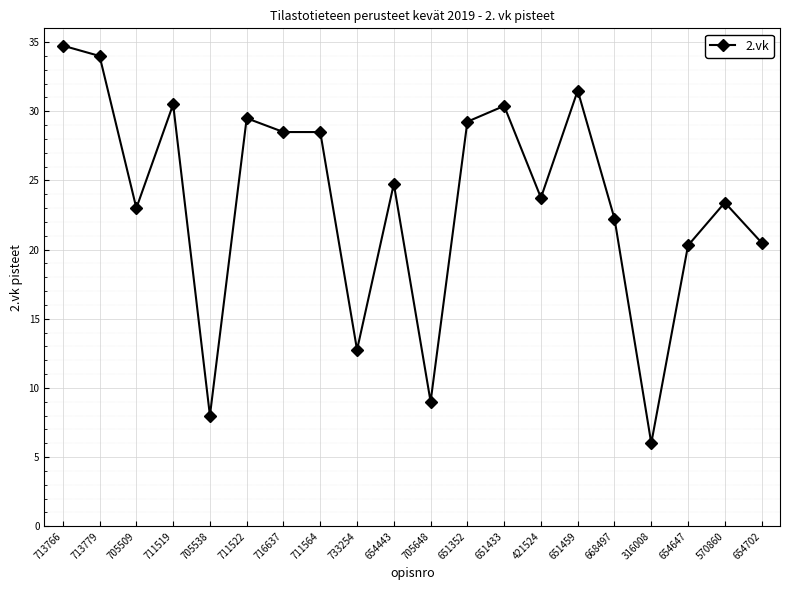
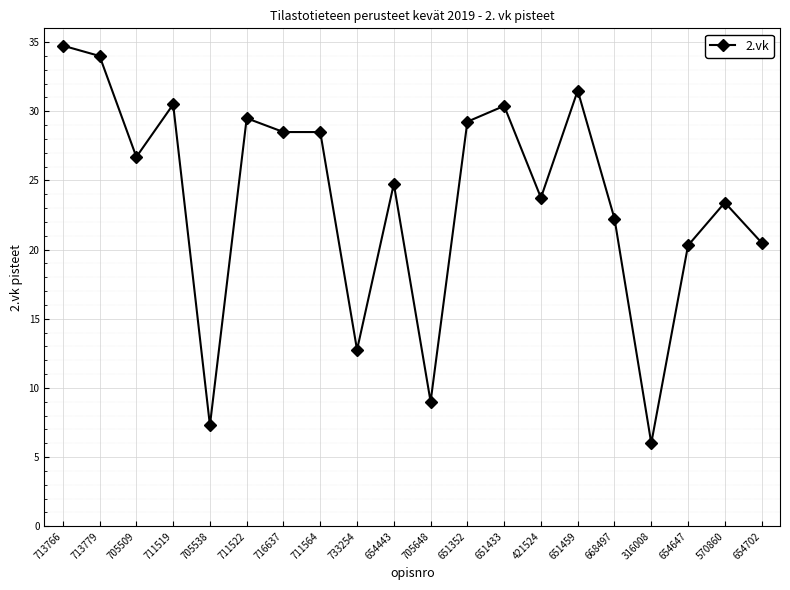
705509: 23.0 -> 26.7
705538: 8.0 -> 7.3
